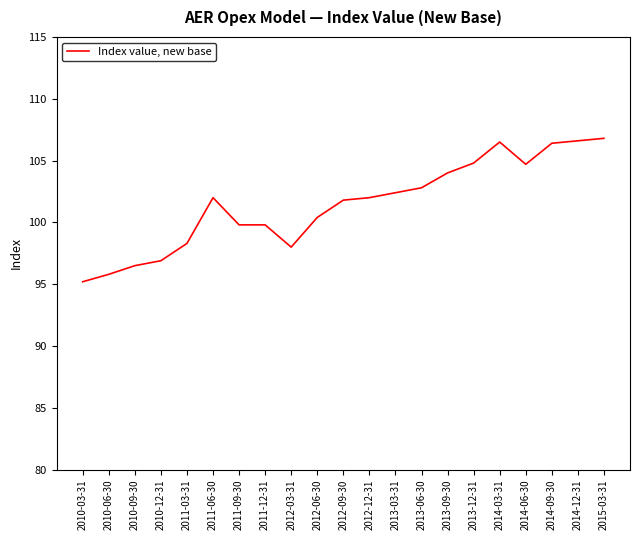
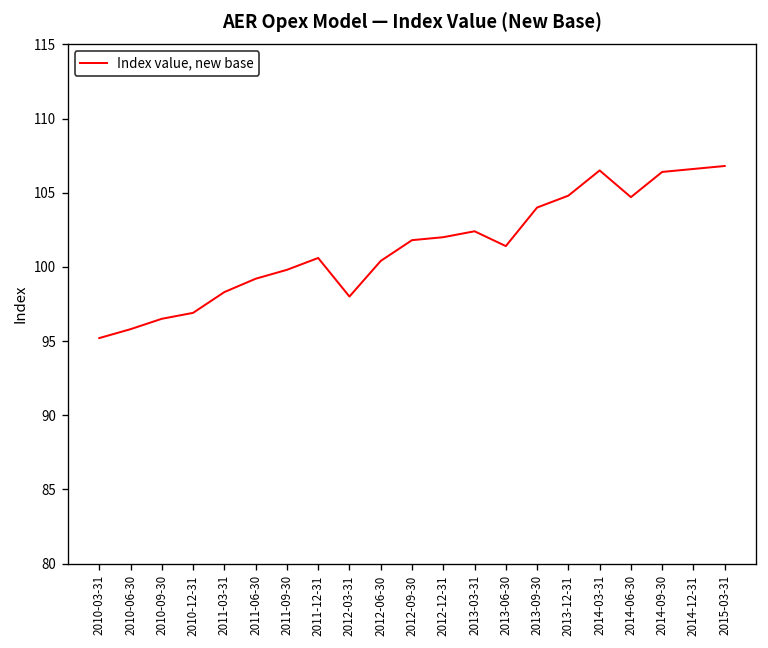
2011-06-30: 102.0 -> 99.2
2011-12-31: 99.8 -> 100.6
2013-06-30: 102.8 -> 101.4
